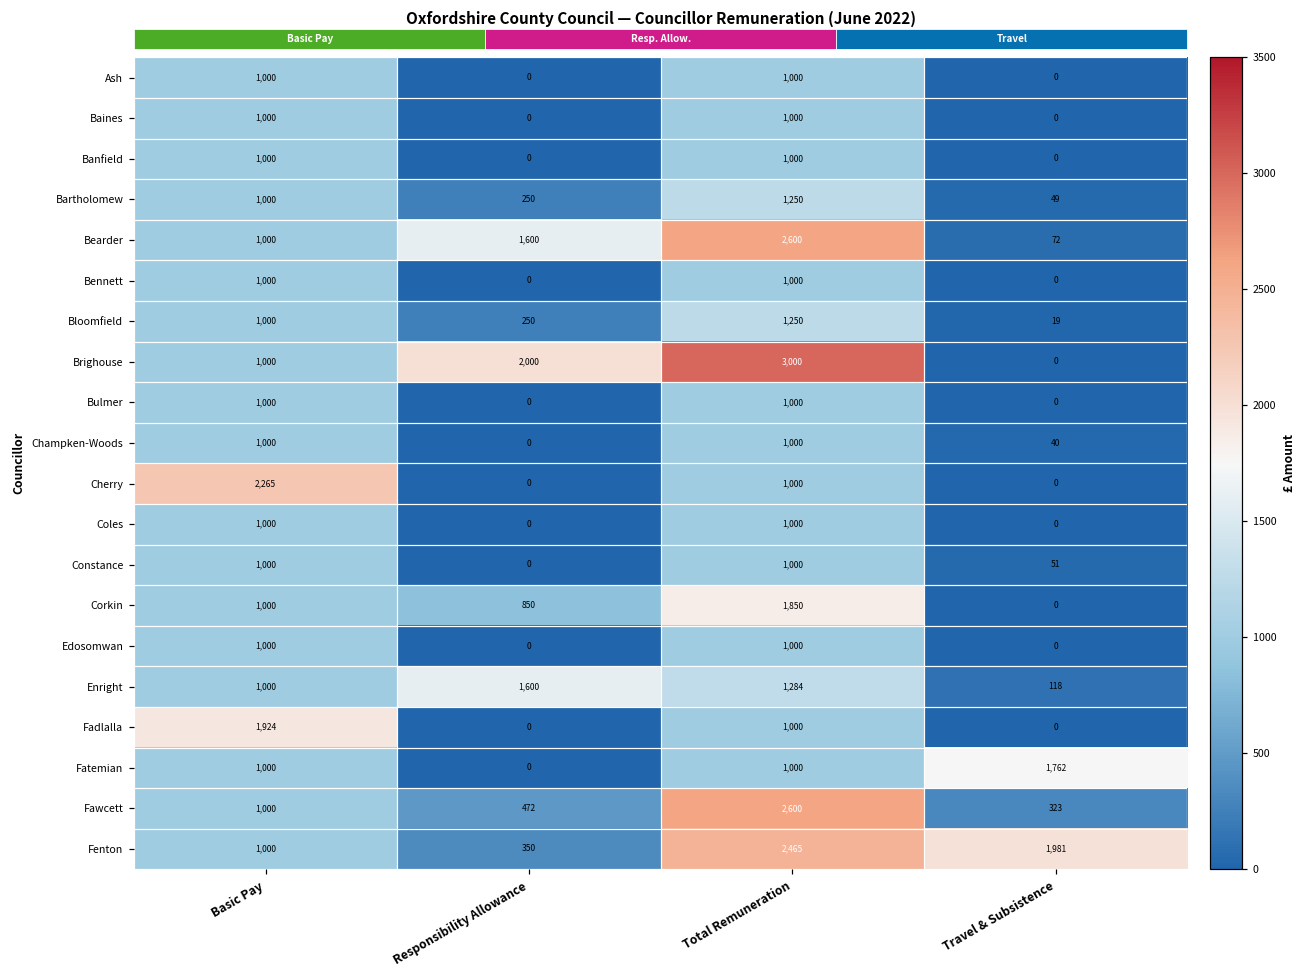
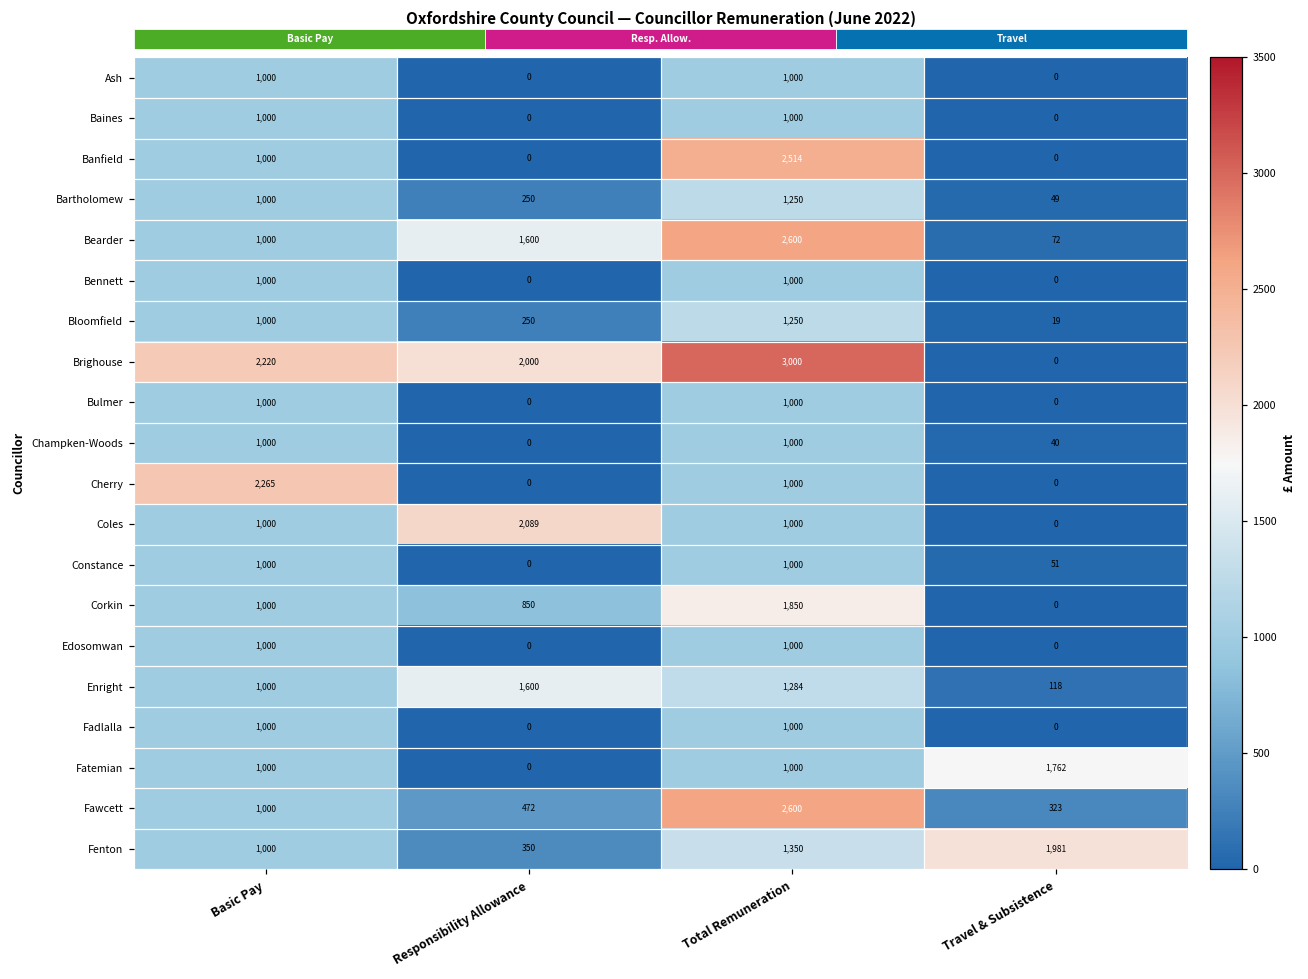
Banfield, Total Remuneration: 1,000 -> 2,514
Brighouse, Basic Pay: 1,000 -> 2,220
Coles, Responsibility Allowance: 0 -> 2,089
Fadlalla, Basic Pay: 1,924 -> 1,000
Fenton, Total Remuneration: 2,465 -> 1,350
